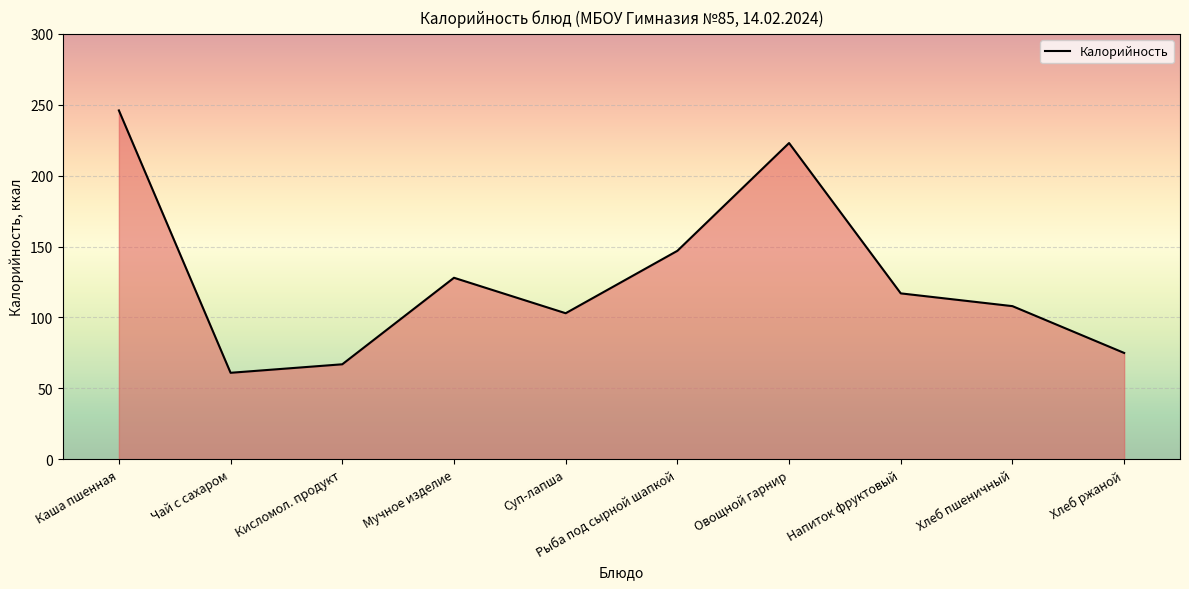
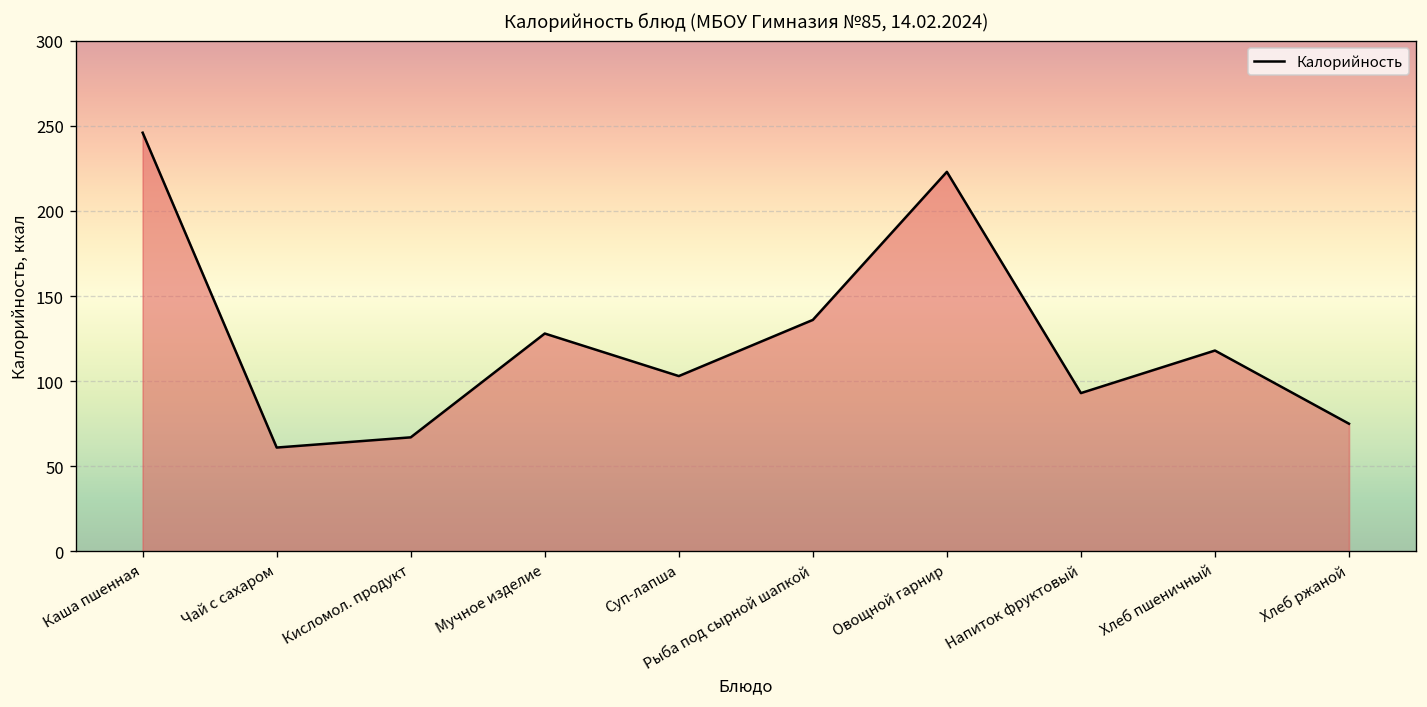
Рыба под сырной шапкой: 147 -> 136
Напиток фруктовый: 117 -> 93
Хлеб пшеничный: 108 -> 118
